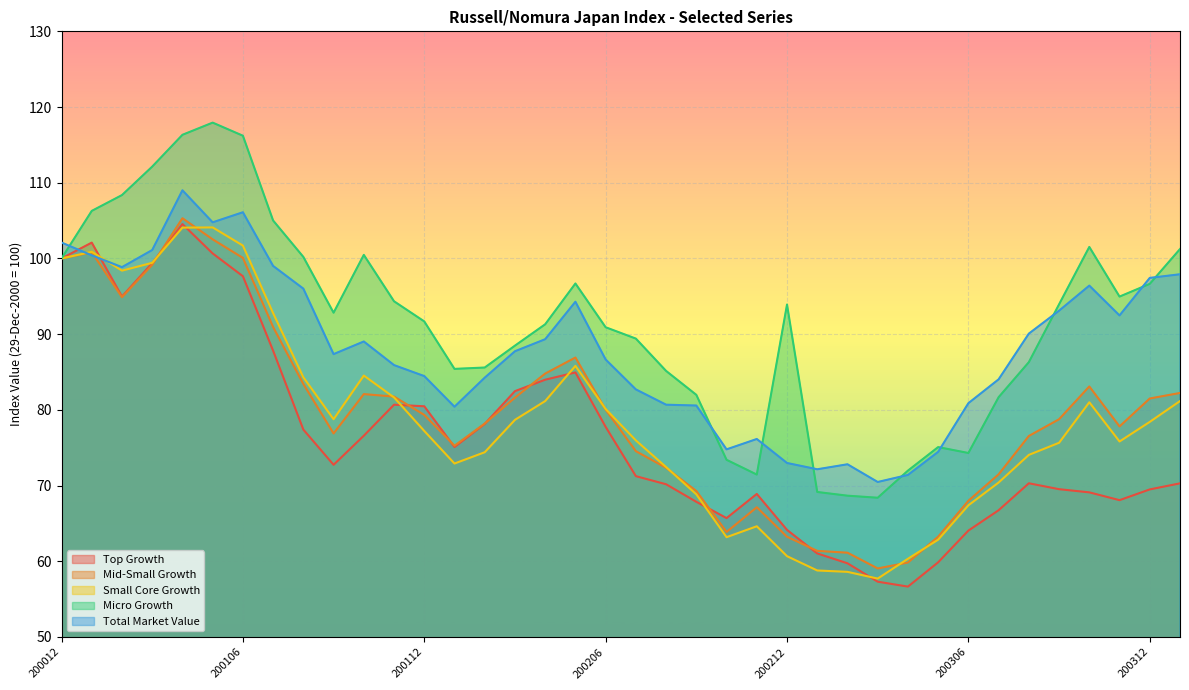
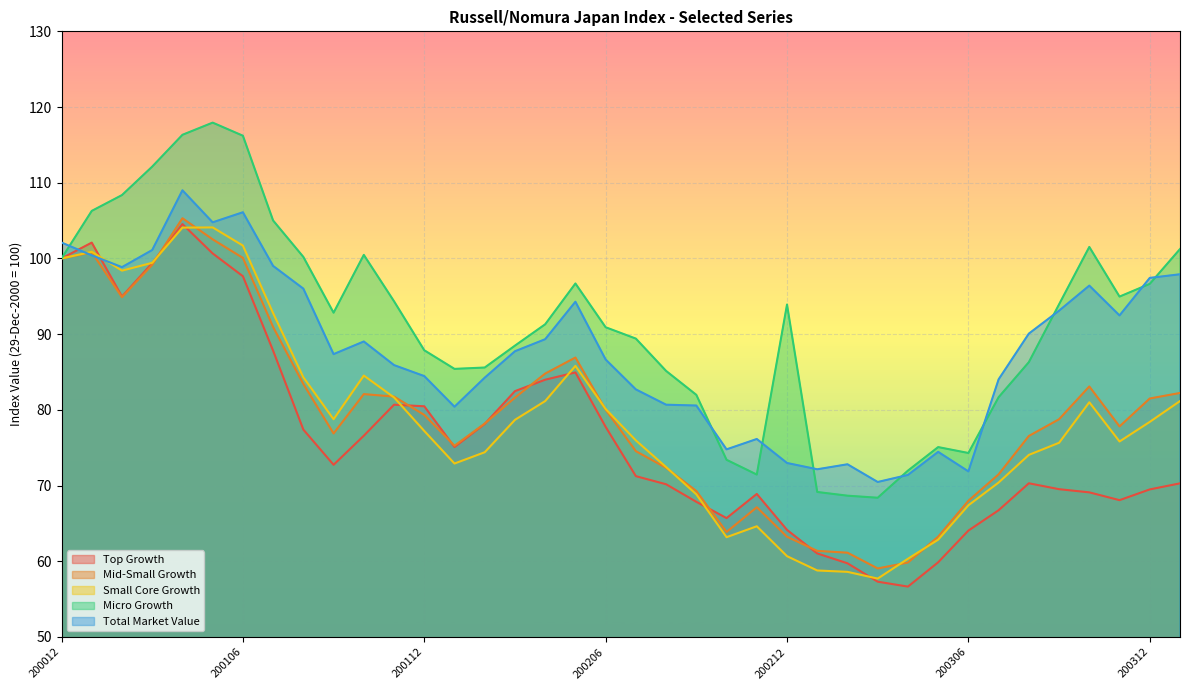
Micro Growth, 200112: 92 -> 88
Total Market Value, 200306: 81 -> 72
